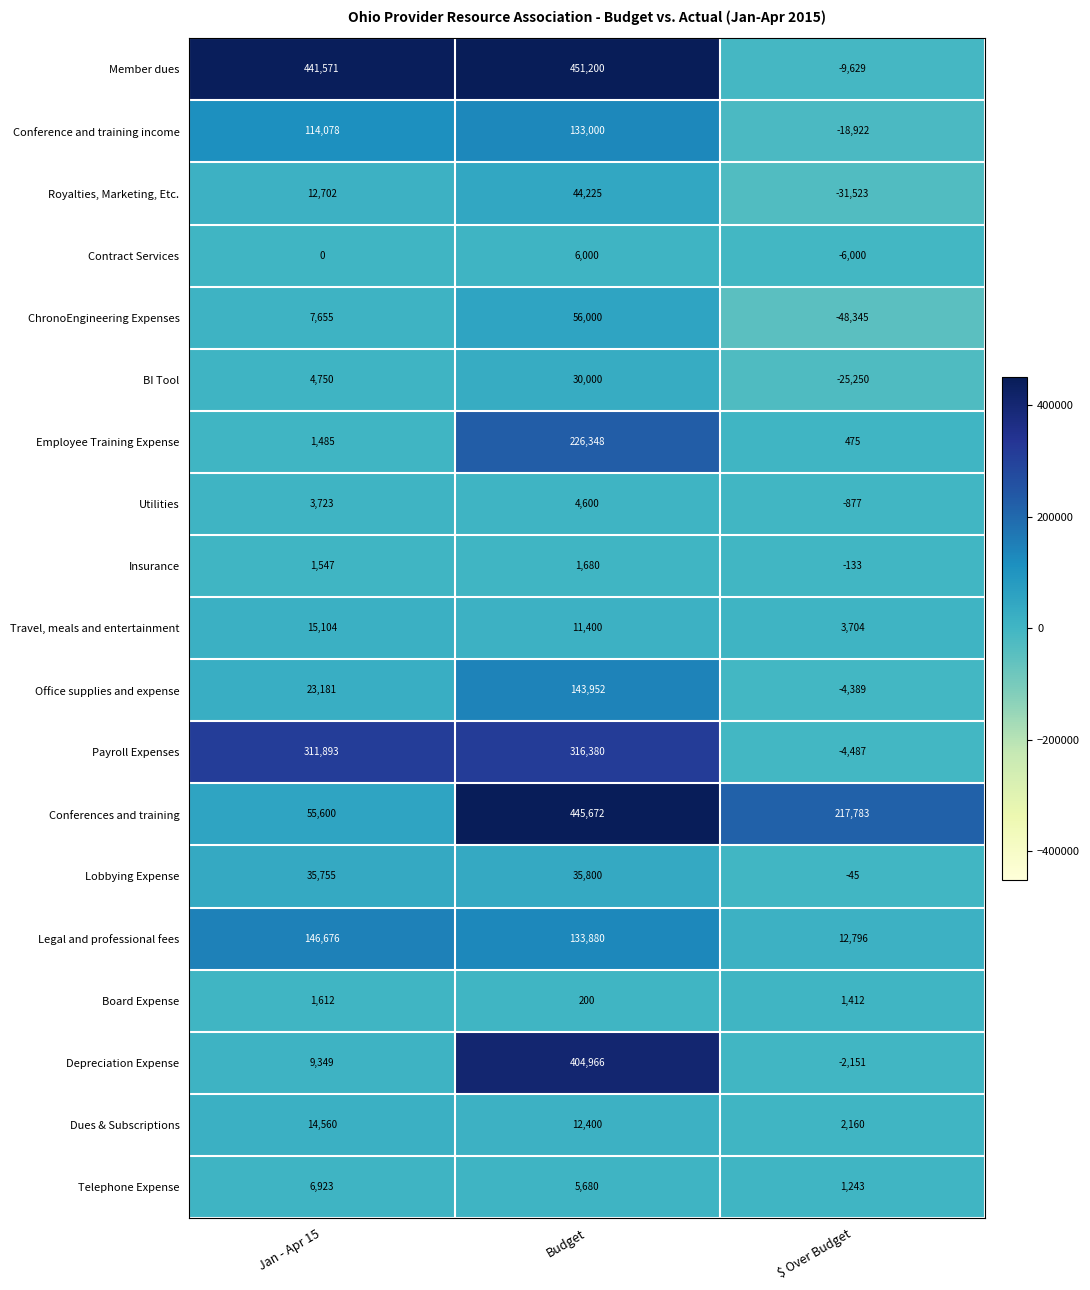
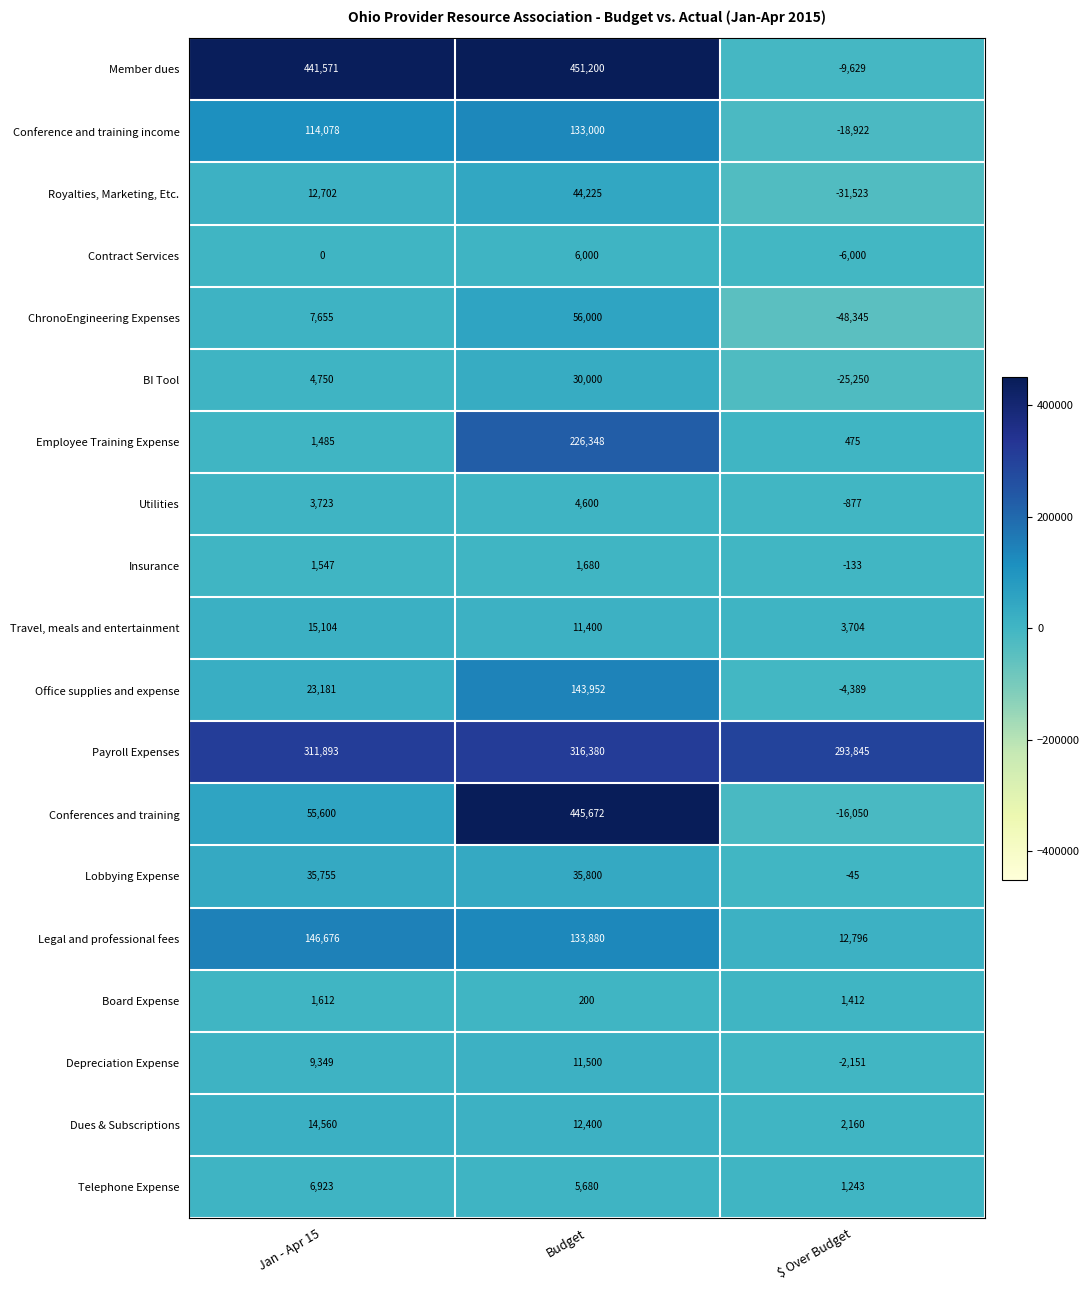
Payroll Expenses, $ Over Budget: -4,487 -> 293,845
Conferences and training, $ Over Budget: 217,783 -> -16,050
Depreciation Expense, Budget: 404,966 -> 11,500
